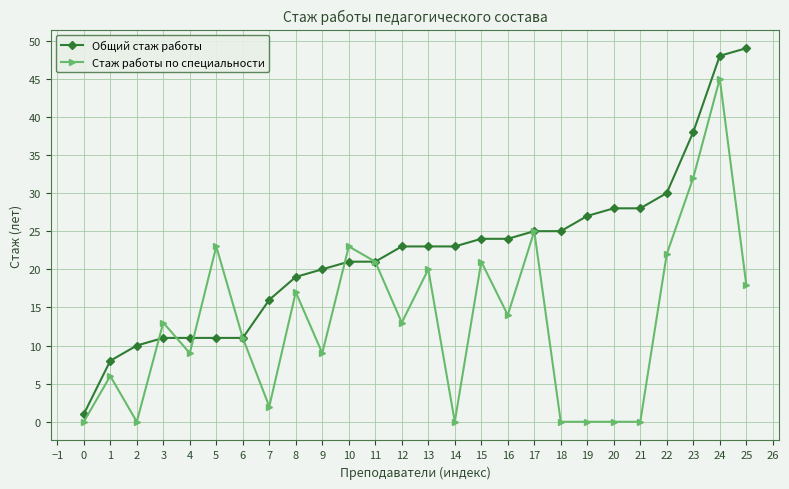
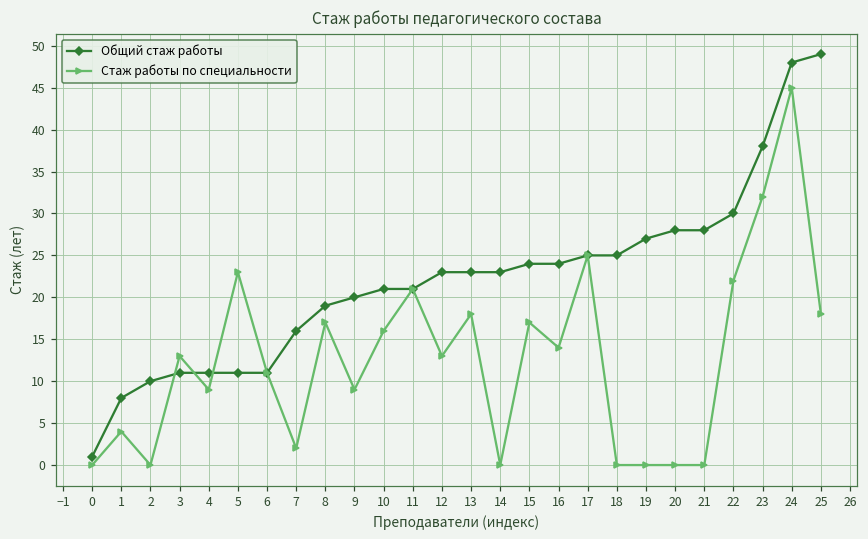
Стаж работы по специальности, 1: 6 -> 4
Стаж работы по специальности, 10: 23 -> 16
Стаж работы по специальности, 13: 20 -> 18
Стаж работы по специальности, 15: 21 -> 17
